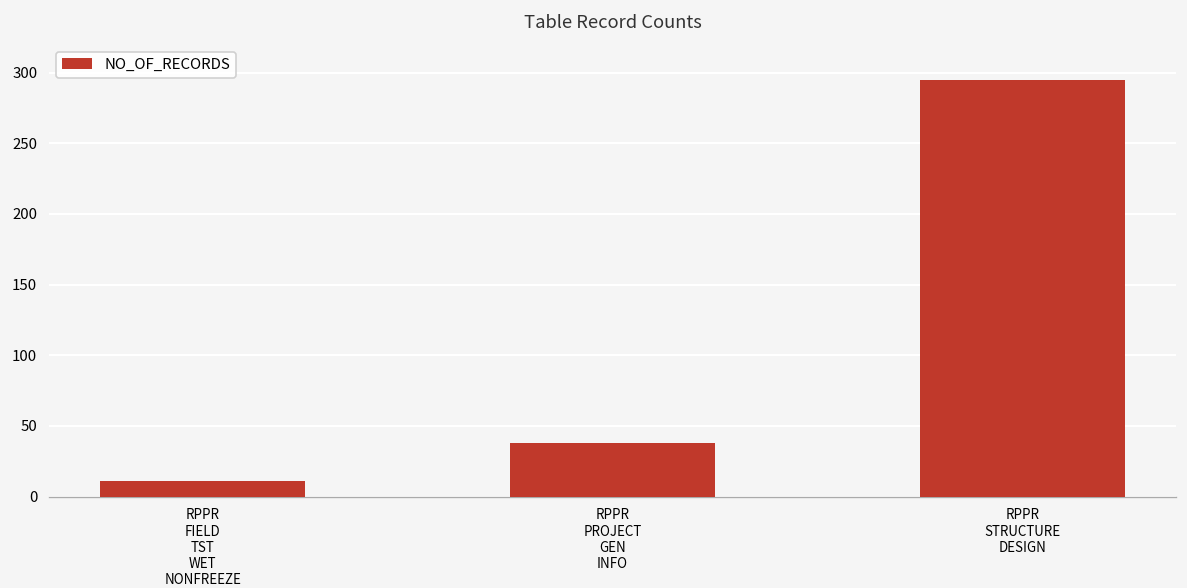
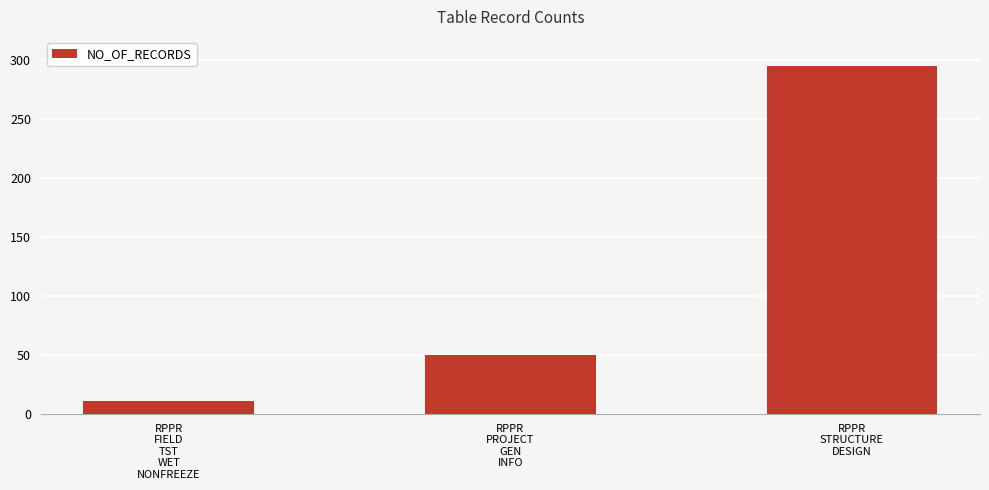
RPPR PROJECT GEN INFO: 38 -> 50
